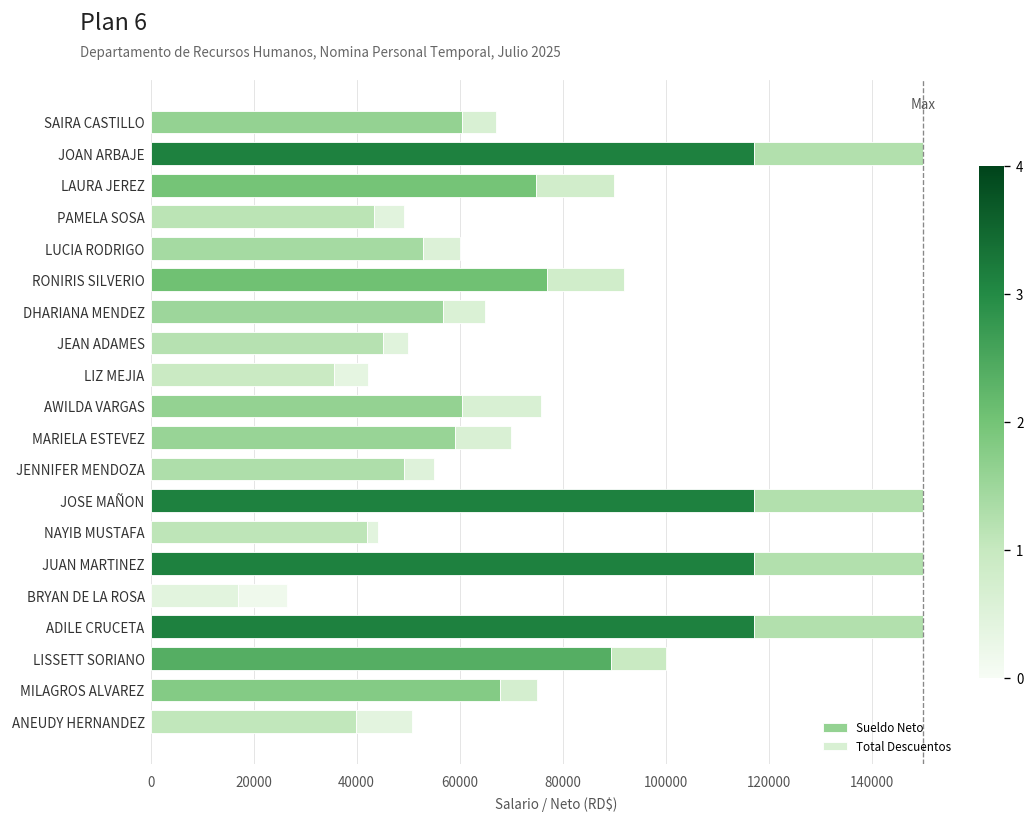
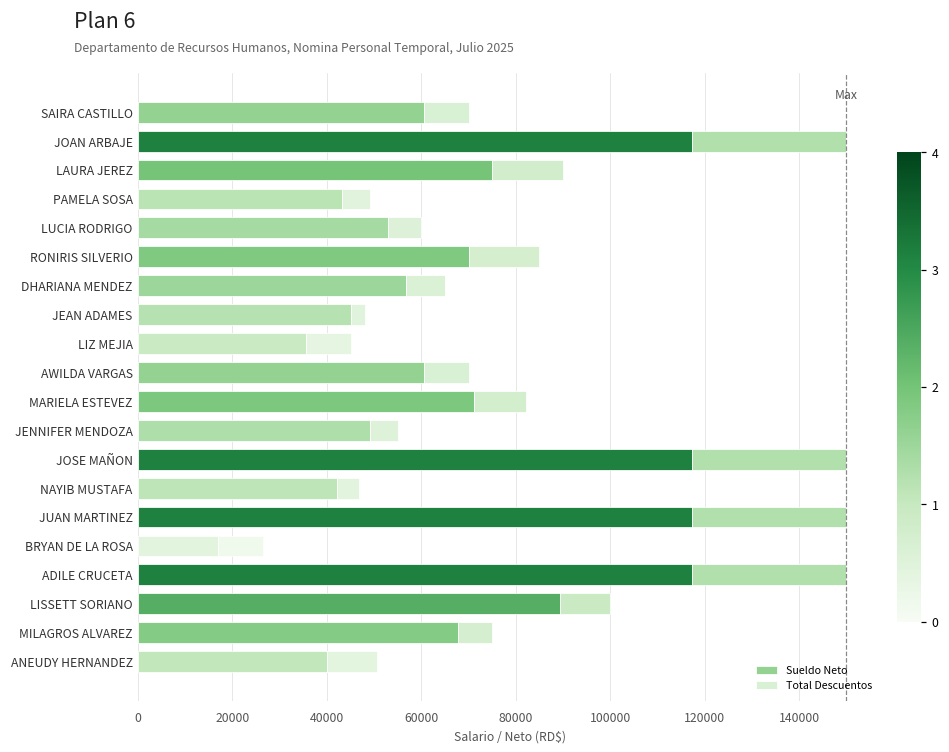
Total Descuentos, SAIRA CASTILLO: 7000 -> 10000
Sueldo Neto, RONIRIS SILVERIO: 77000 -> 70000
Total Descuentos, JEAN ADAMES: 5000 -> 3000
Total Descuentos, LIZ MEJIA: 6000 -> 10000
Total Descuentos, AWILDA VARGAS: 15000 -> 10000
Sueldo Neto, MARIELA ESTEVEZ: 59000 -> 71000
Total Descuentos, NAYIB MUSTAFA: 2000 -> 5000
